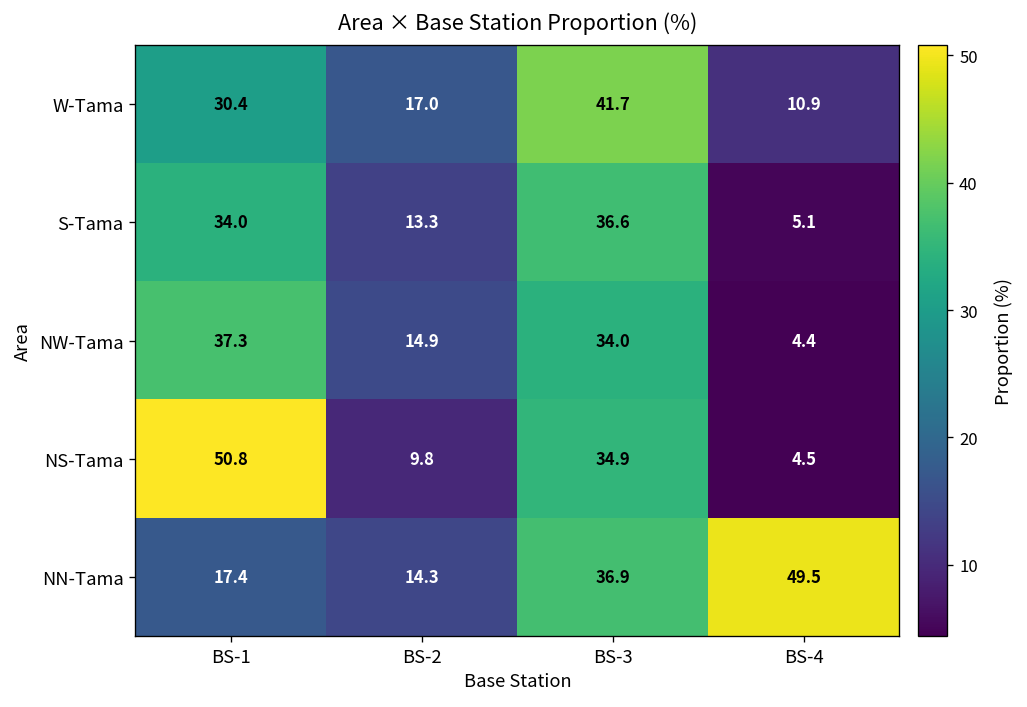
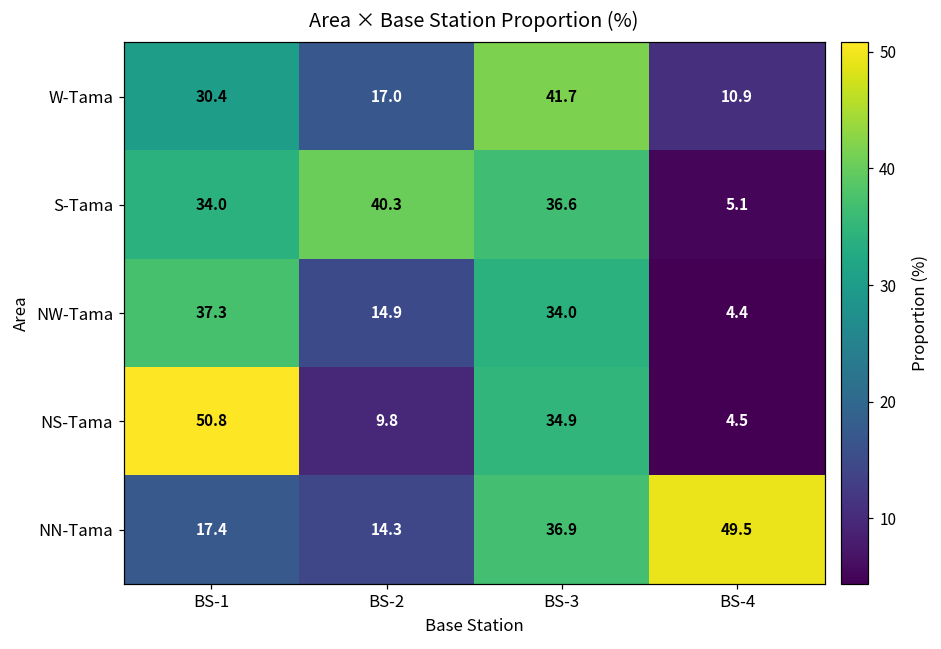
S-Tama, BS-2: 13.3 -> 40.3
